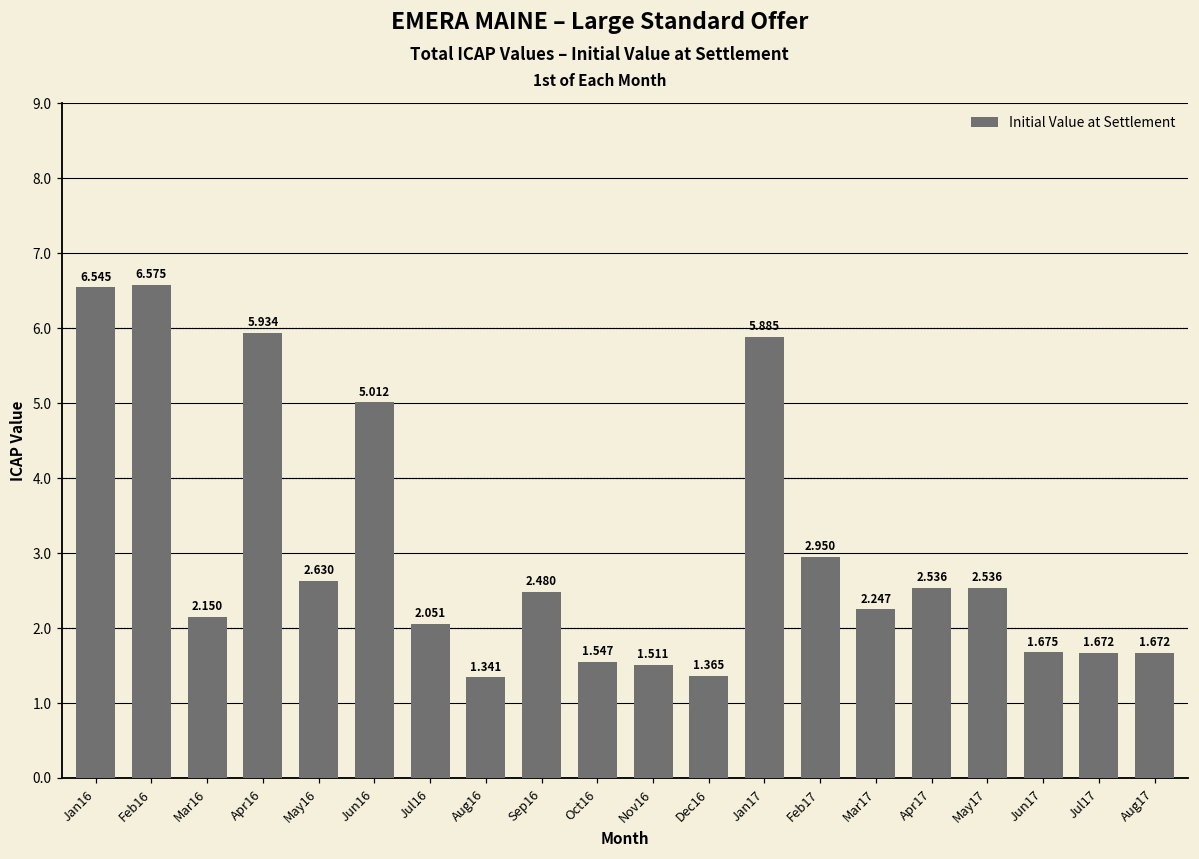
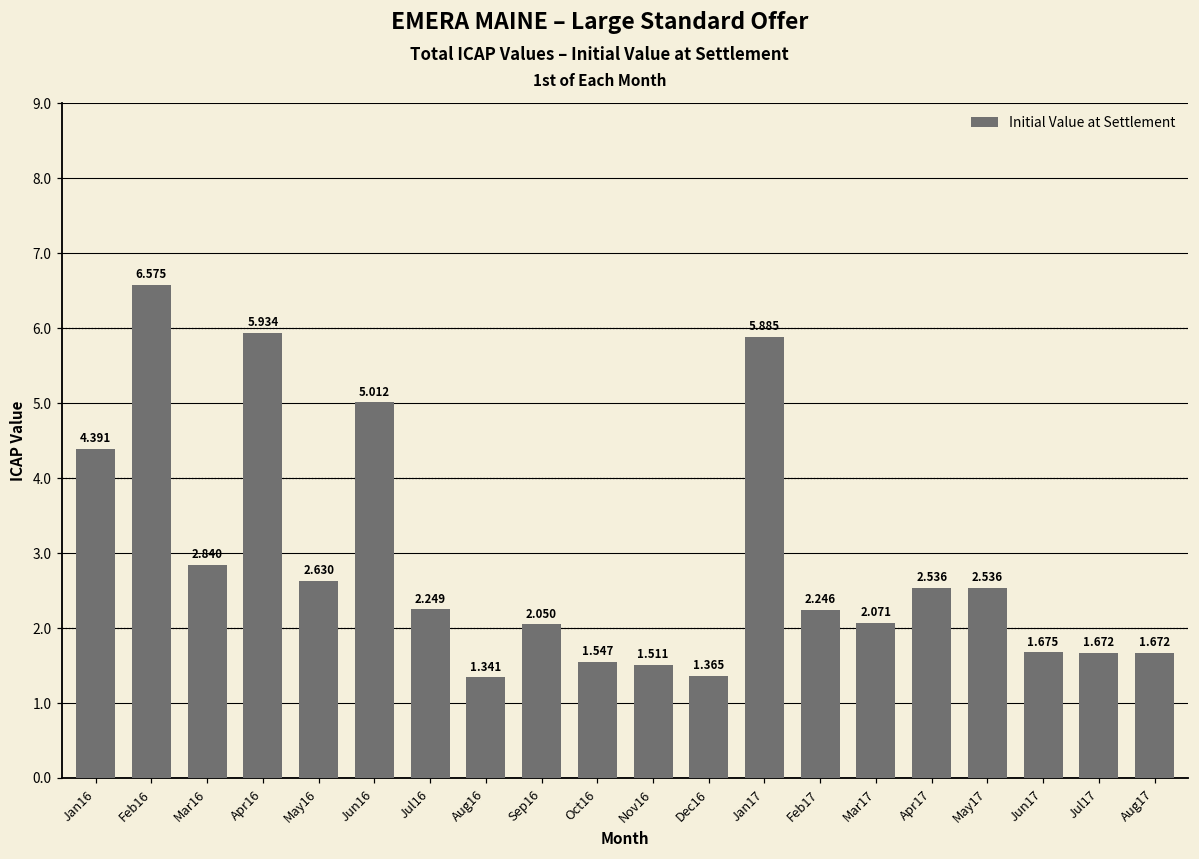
Jan16: 6.545 -> 4.391
Mar16: 2.150 -> 2.840
Jul16: 2.051 -> 2.249
Sep16: 2.480 -> 2.050
Feb17: 2.950 -> 2.246
Mar17: 2.247 -> 2.071
